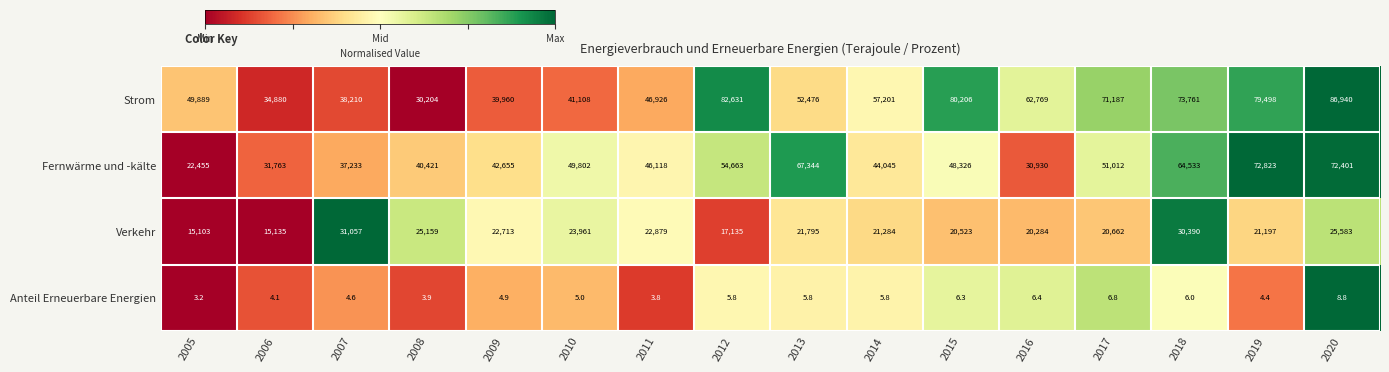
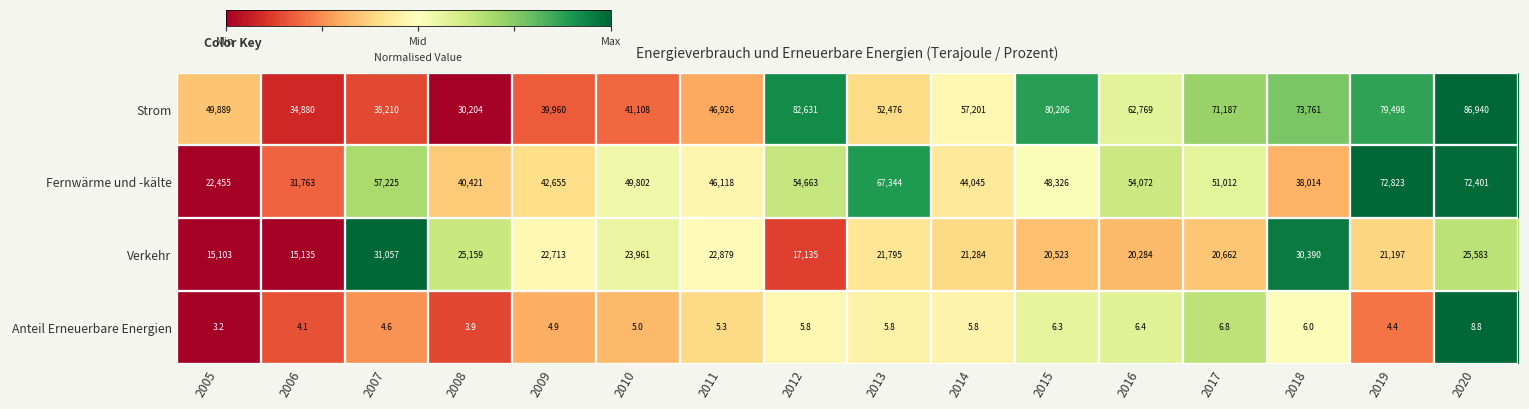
Fernwärme und -kälte, 2007: 37,233 -> 57,225
Fernwärme und -kälte, 2016: 30,930 -> 54,072
Fernwärme und -kälte, 2018: 64,533 -> 38,014
Anteil Erneuerbare Energien, 2011: 3.8 -> 5.3
